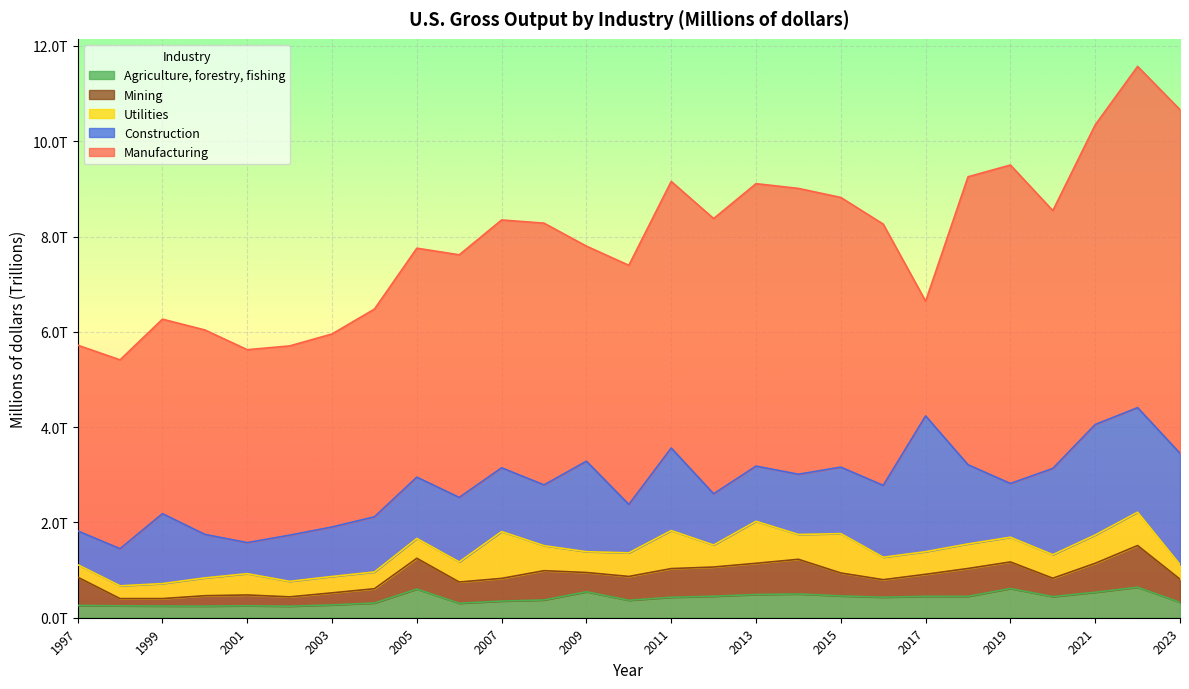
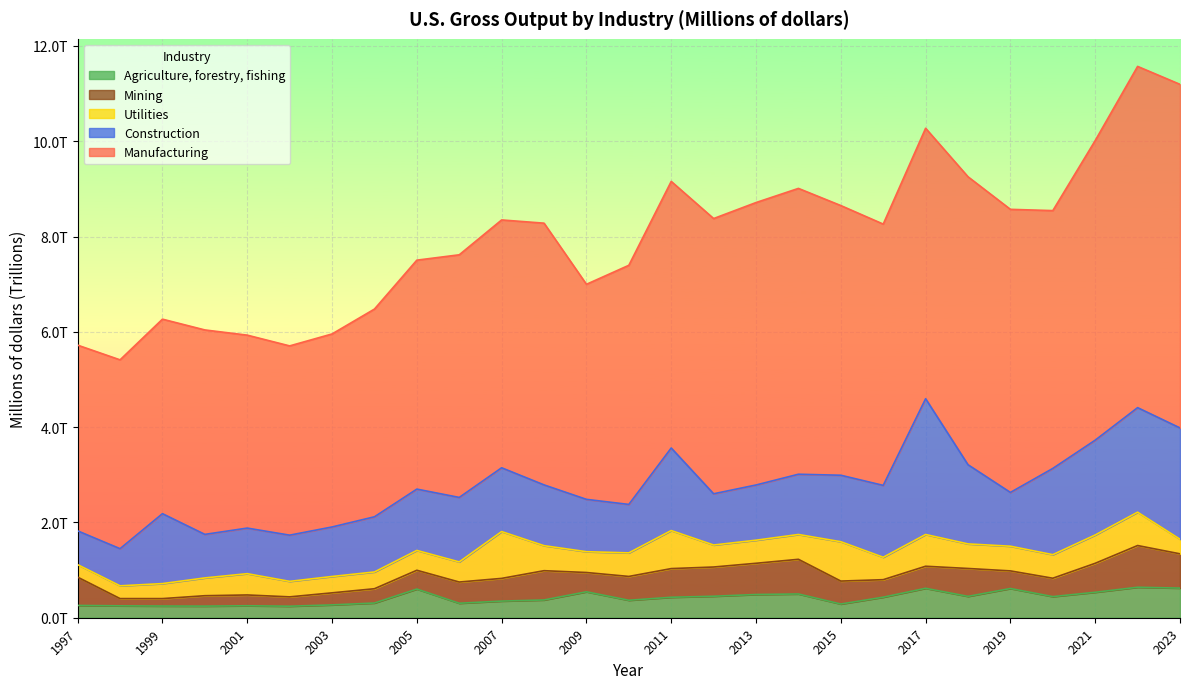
Construction, 2001: 0.7T -> 1.0T
Mining, 2005: 0.6T -> 0.4T
Construction, 2009: 1.9T -> 1.1T
Utilities, 2013: 0.9T -> 0.5T
Agriculture, forestry, fishing, 2015: 0.5T -> 0.3T
Agriculture, forestry, fishing, 2017: 0.4T -> 0.6T
Utilities, 2017: 0.5T -> 0.7T
Manufacturing, 2017: 2.4T -> 5.7T
Mining, 2019: 0.6T -> 0.4T
Manufacturing, 2019: 6.7T -> 5.9T
Construction, 2021: 2.3T -> 2.0T
Agriculture, forestry, fishing, 2023: 0.3T -> 0.6T
Mining, 2023: 0.5T -> 0.7T
